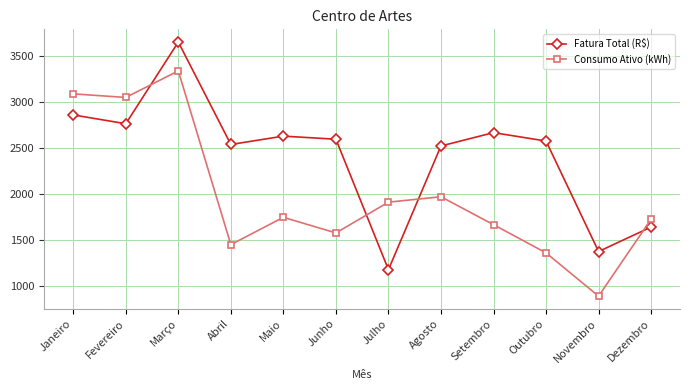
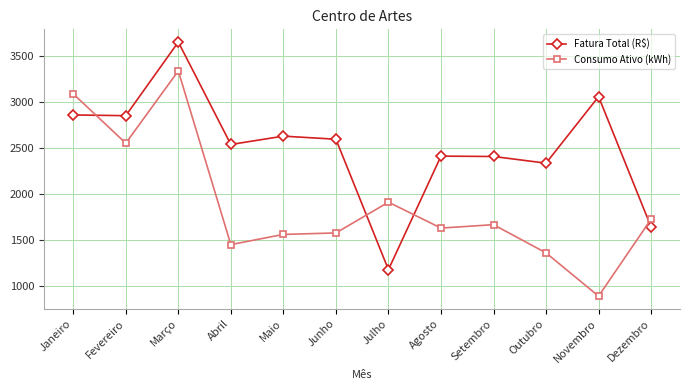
Fatura Total (R$), Fevereiro: 2800 -> 2900
Consumo Ativo (kWh), Fevereiro: 3000 -> 2600
Consumo Ativo (kWh), Maio: 1700 -> 1600
Fatura Total (R$), Agosto: 2500 -> 2400
Consumo Ativo (kWh), Agosto: 2000 -> 1600
Fatura Total (R$), Setembro: 2700 -> 2400
Fatura Total (R$), Outubro: 2600 -> 2300
Fatura Total (R$), Novembro: 1400 -> 3100
